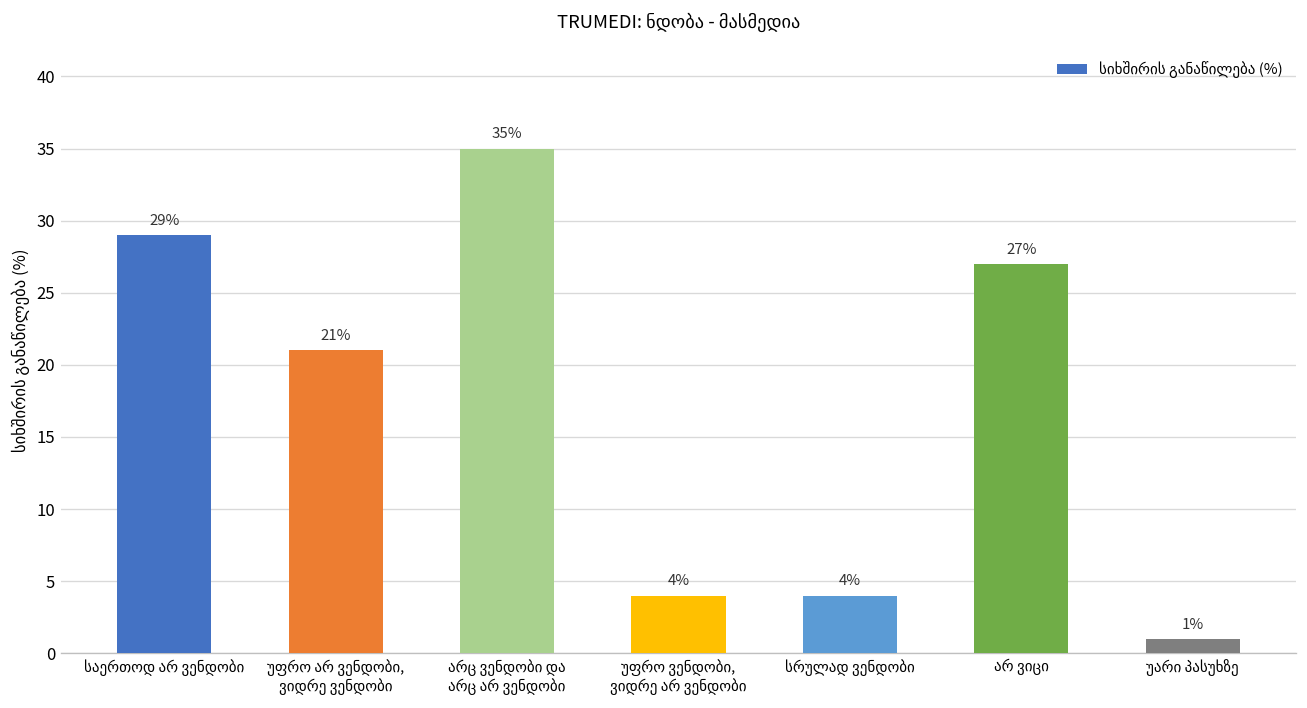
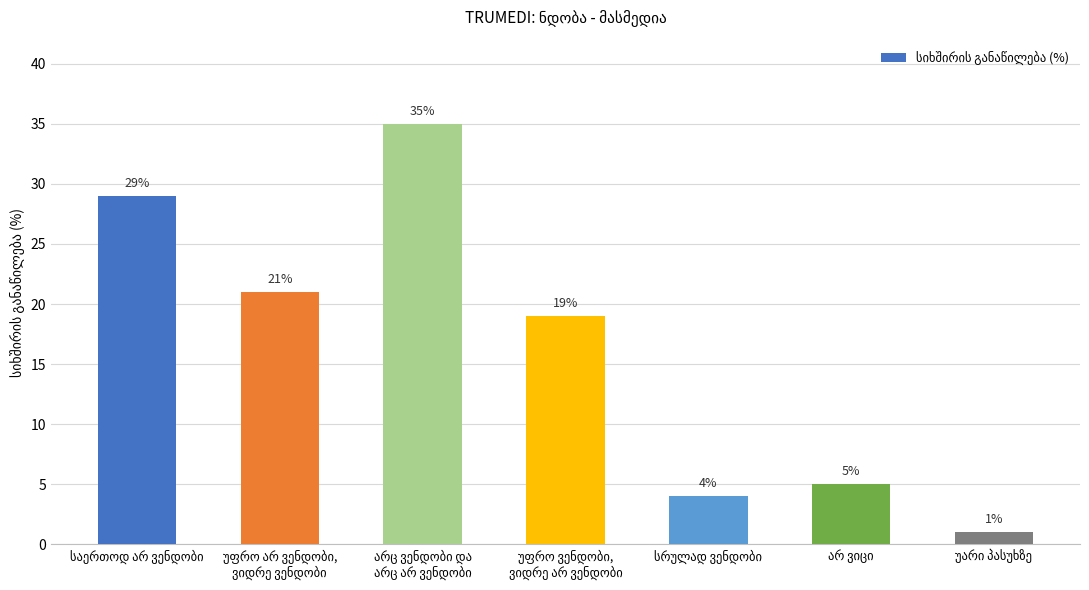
უფრო ვენდობი, ვიდრე არ ვენდობი: 4% -> 19%
არ ვიცი: 27% -> 5%
